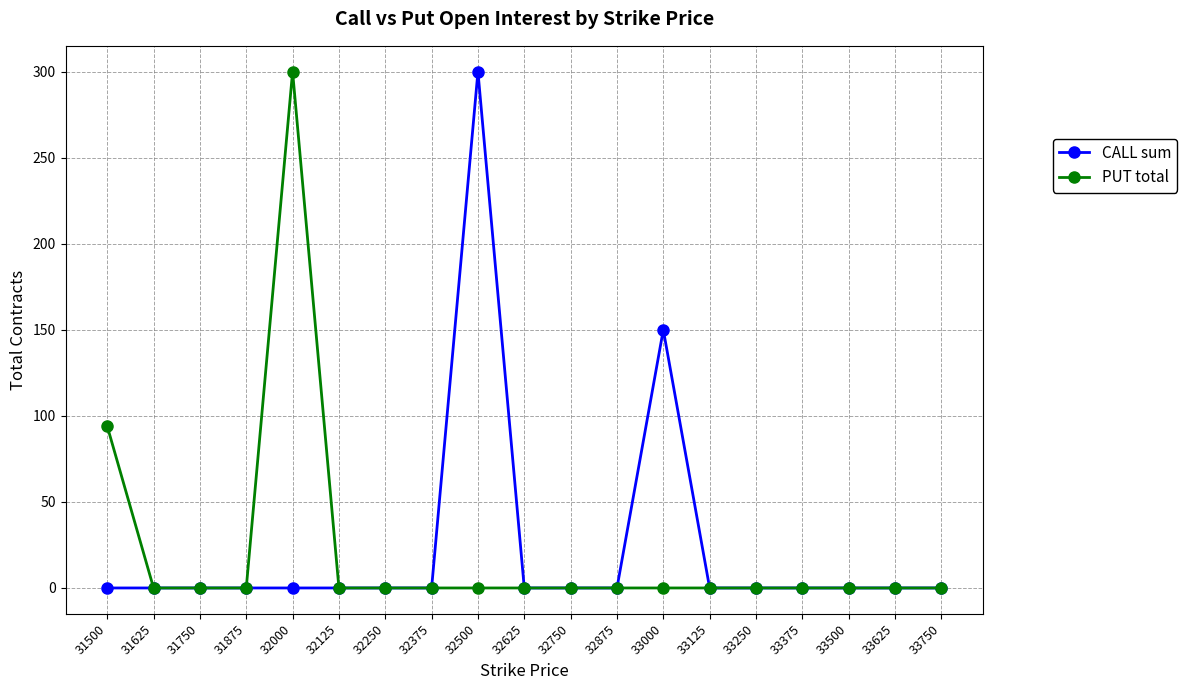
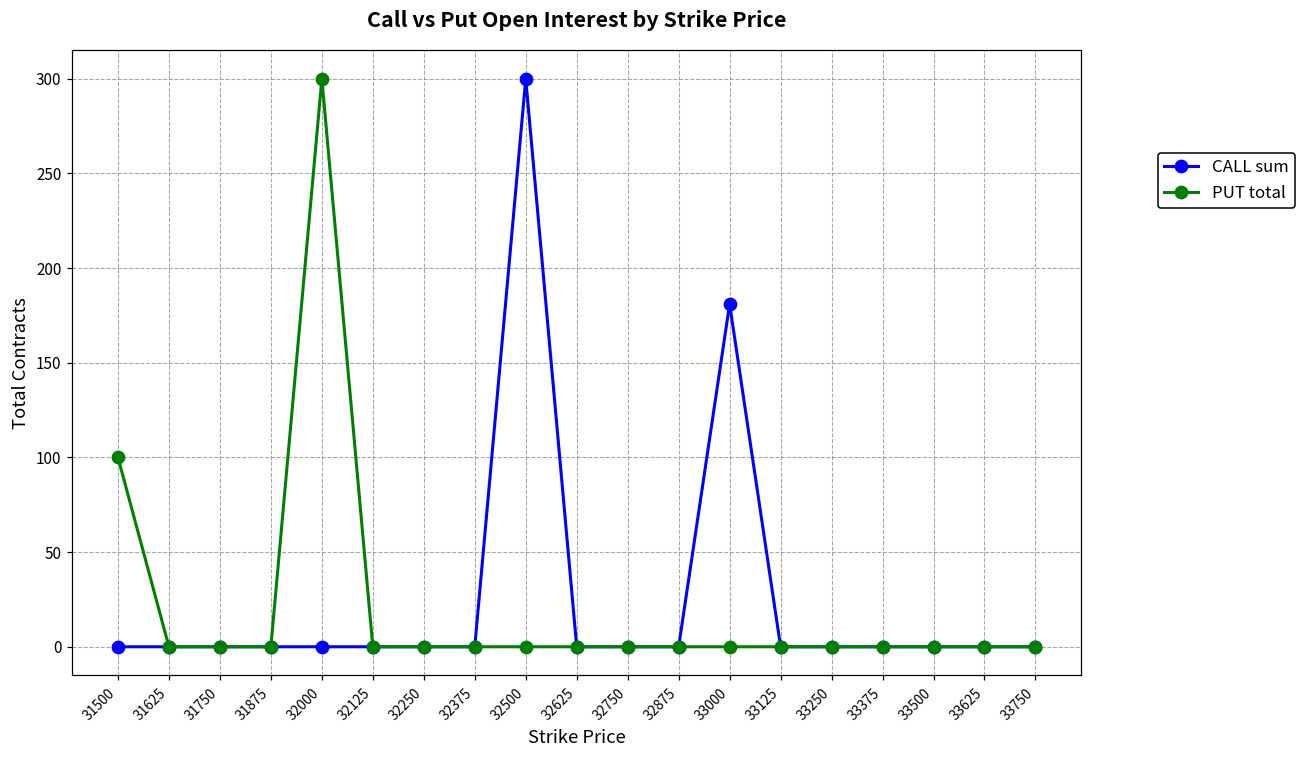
PUT total, 31500: 94 -> 100
CALL sum, 33000: 150 -> 181
